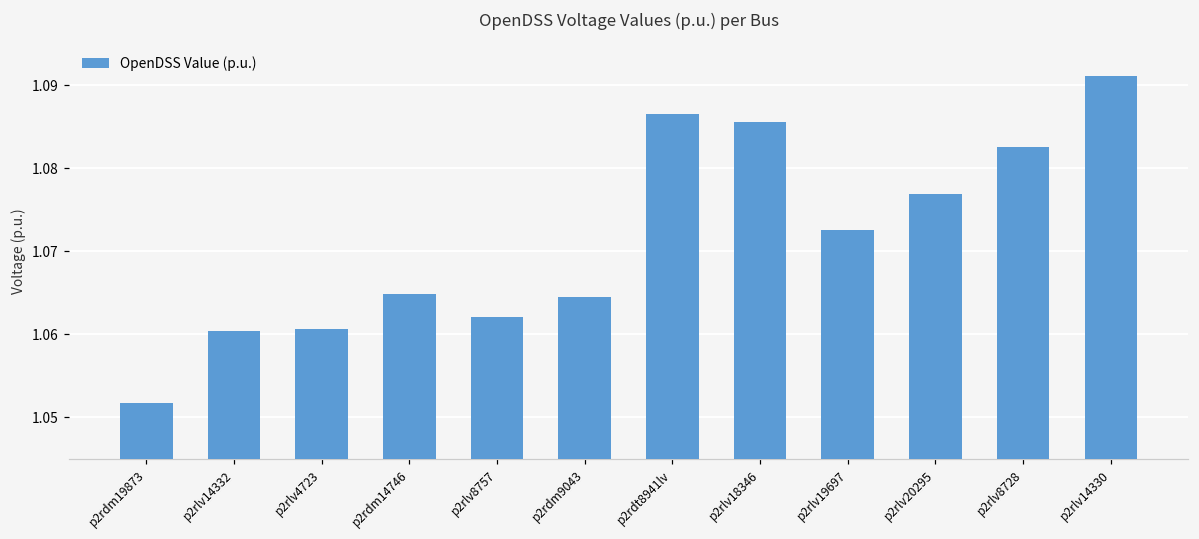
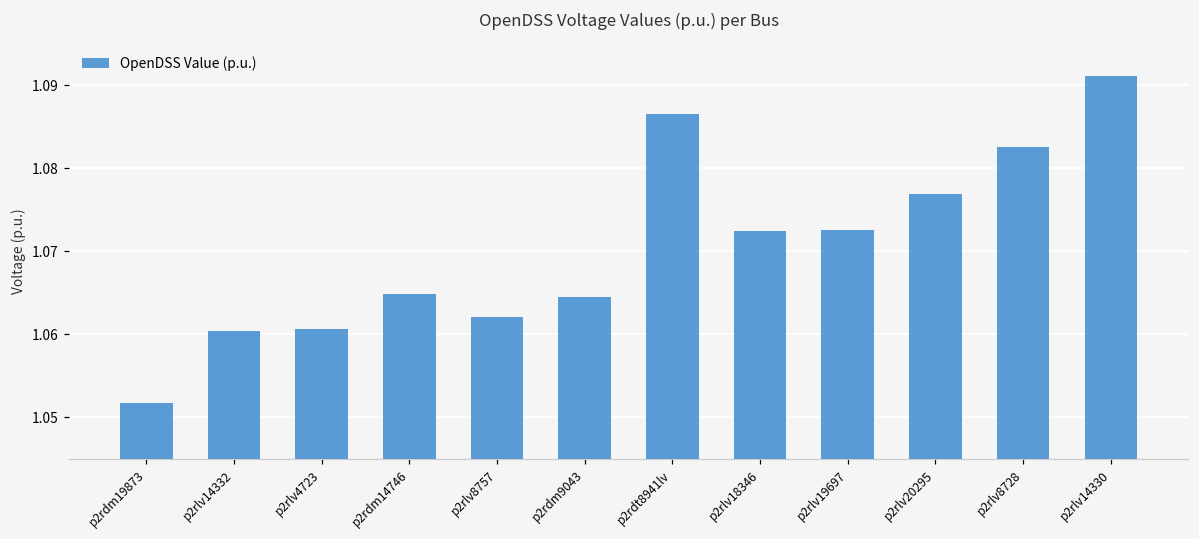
p2rlv18346: 1.086 -> 1.072
